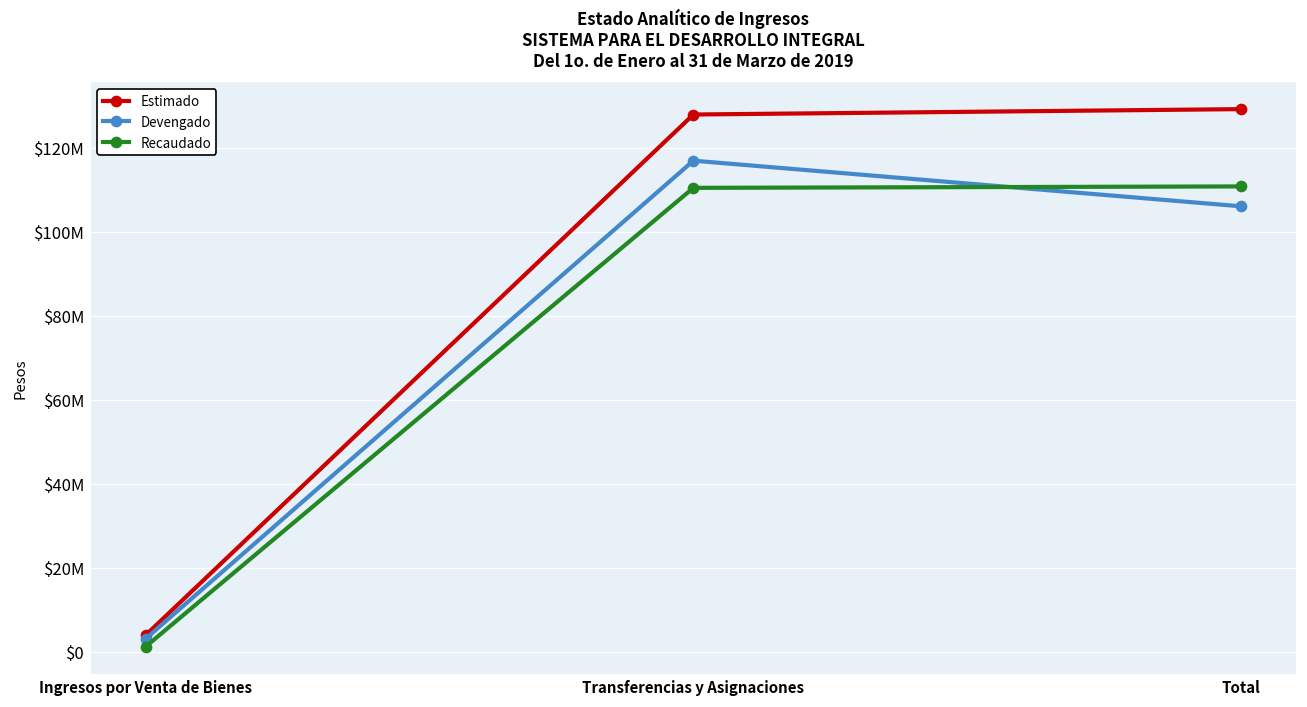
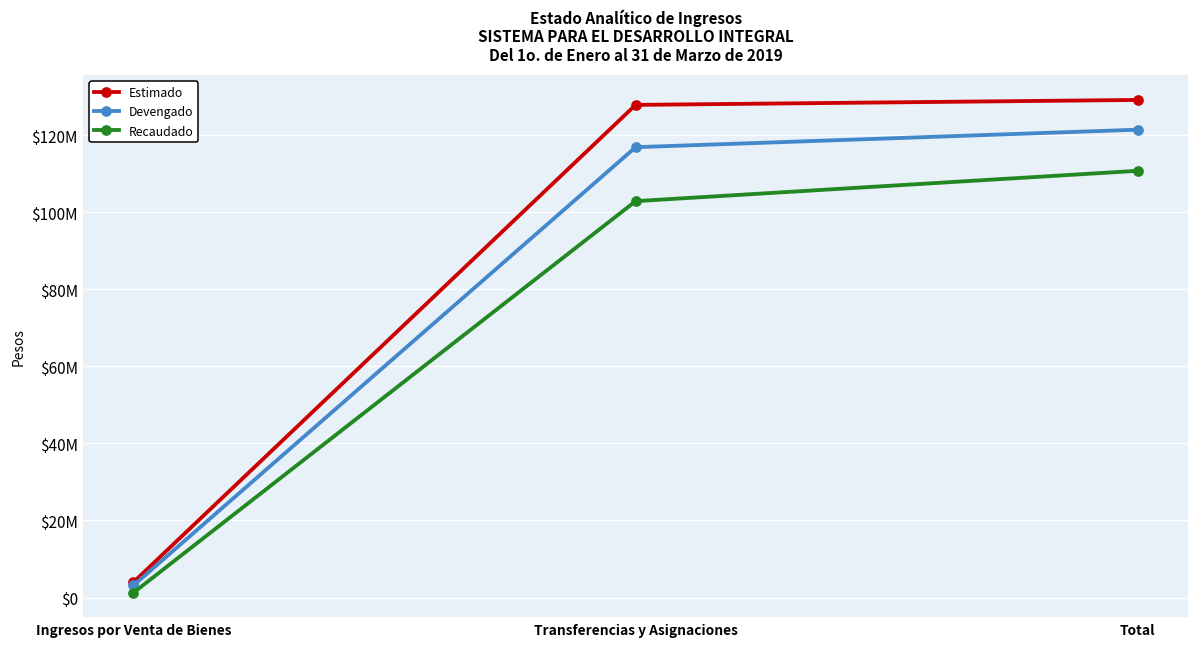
Recaudado, Transferencias y Asignaciones: $110000000 -> $103000000
Devengado, Total: $106000000 -> $121000000
